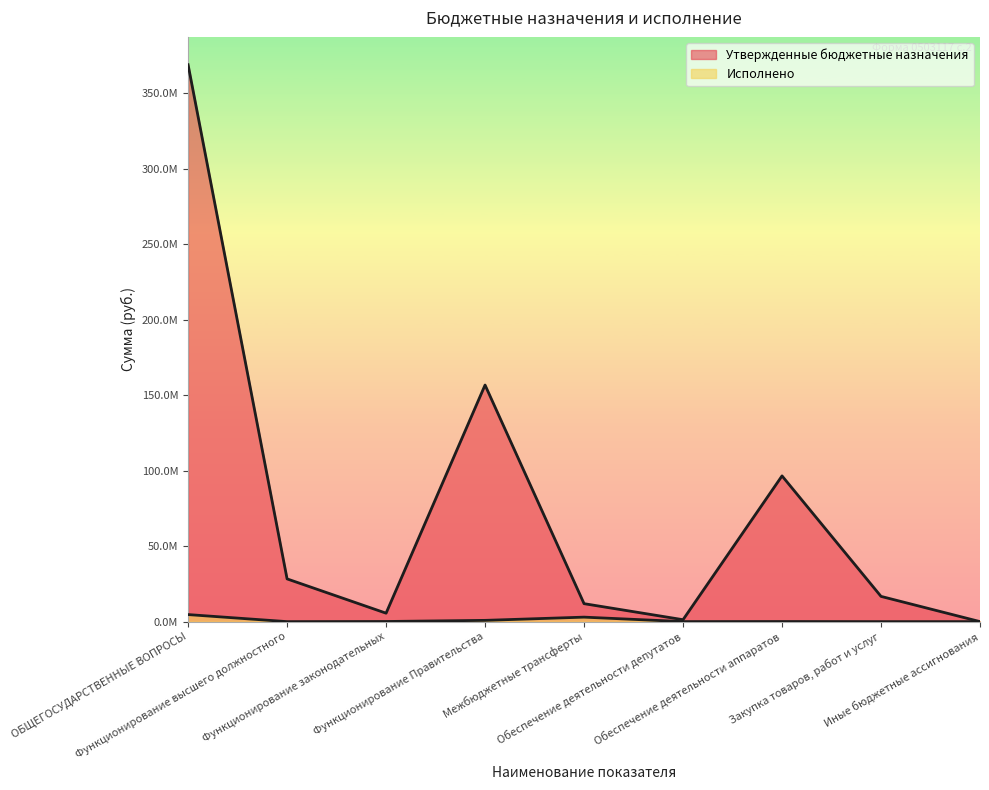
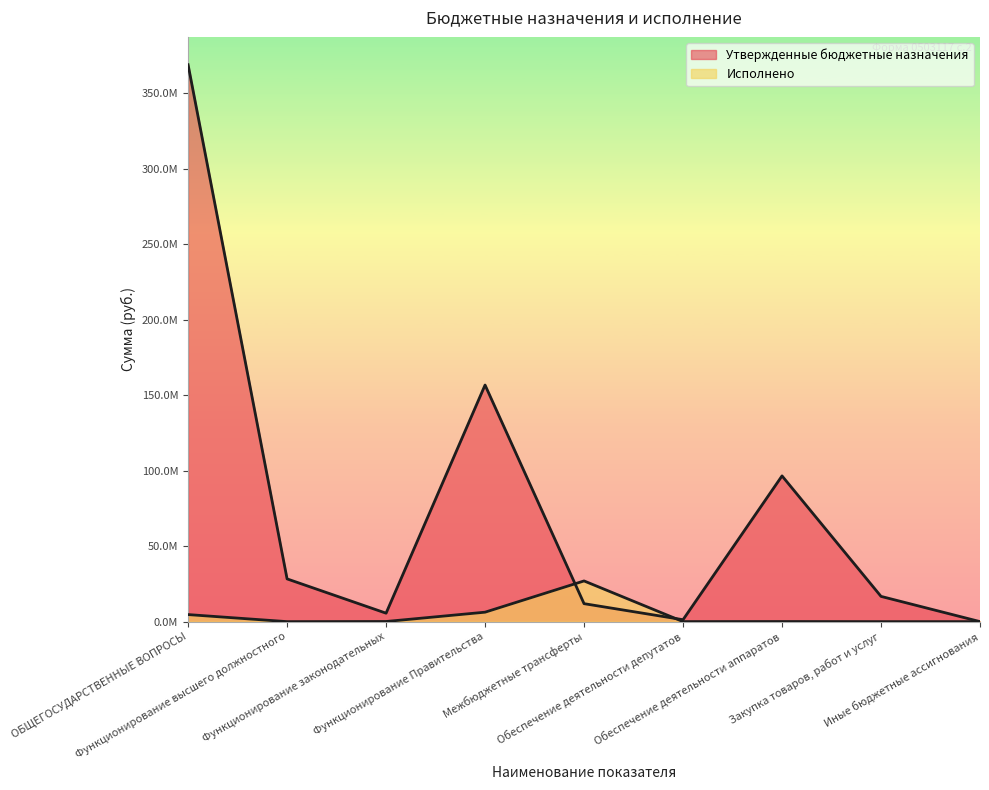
Исполнено, Функционирование Правительства: 1000000 -> 6000000
Исполнено, Межбюджетные трансферты: 3000000 -> 27000000
